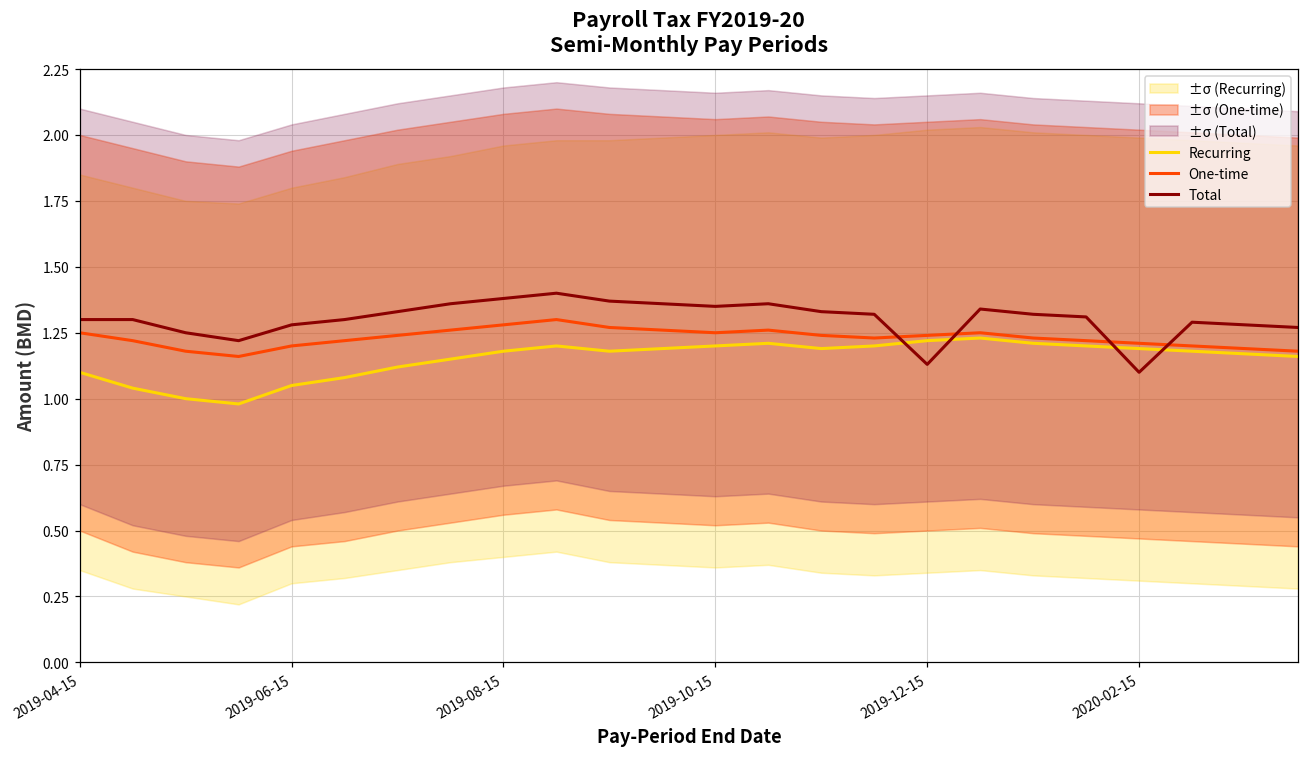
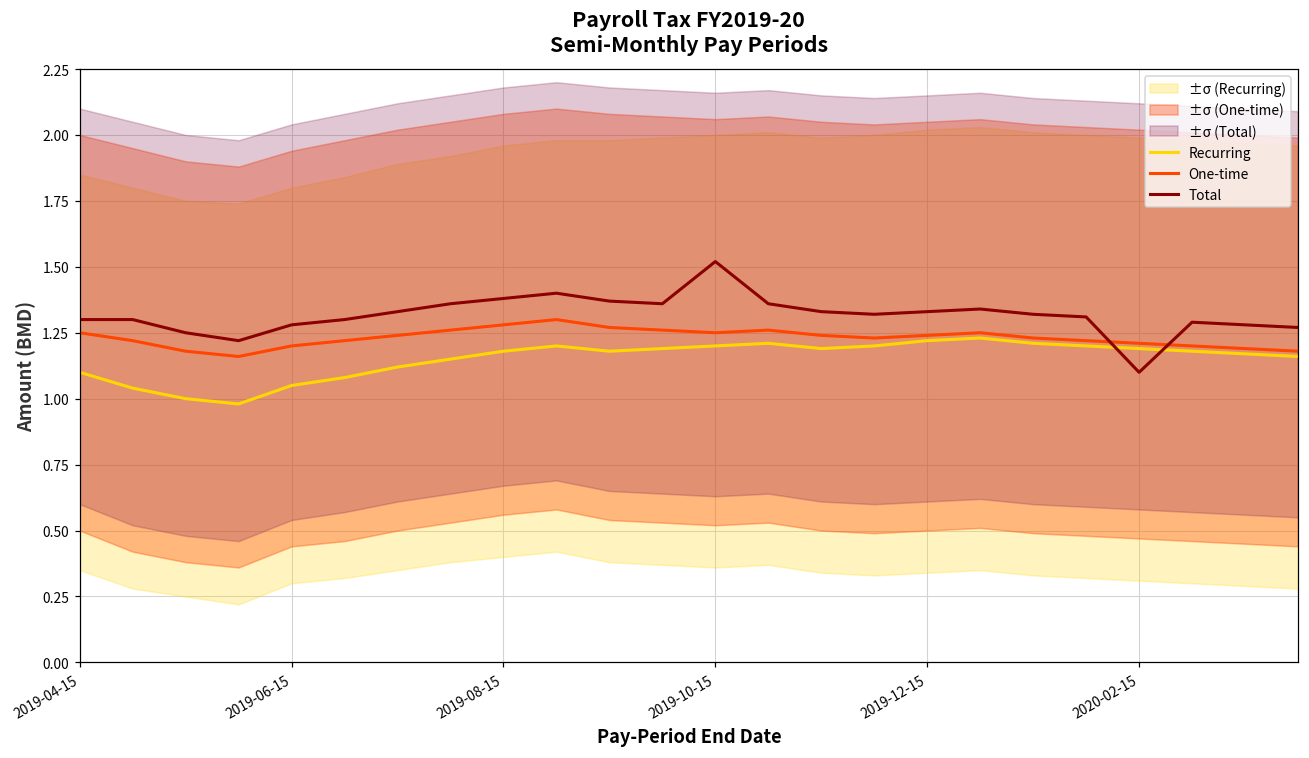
Total, 2019-10-15: 1.35 -> 1.52
Total, 2019-12-15: 1.13 -> 1.33
